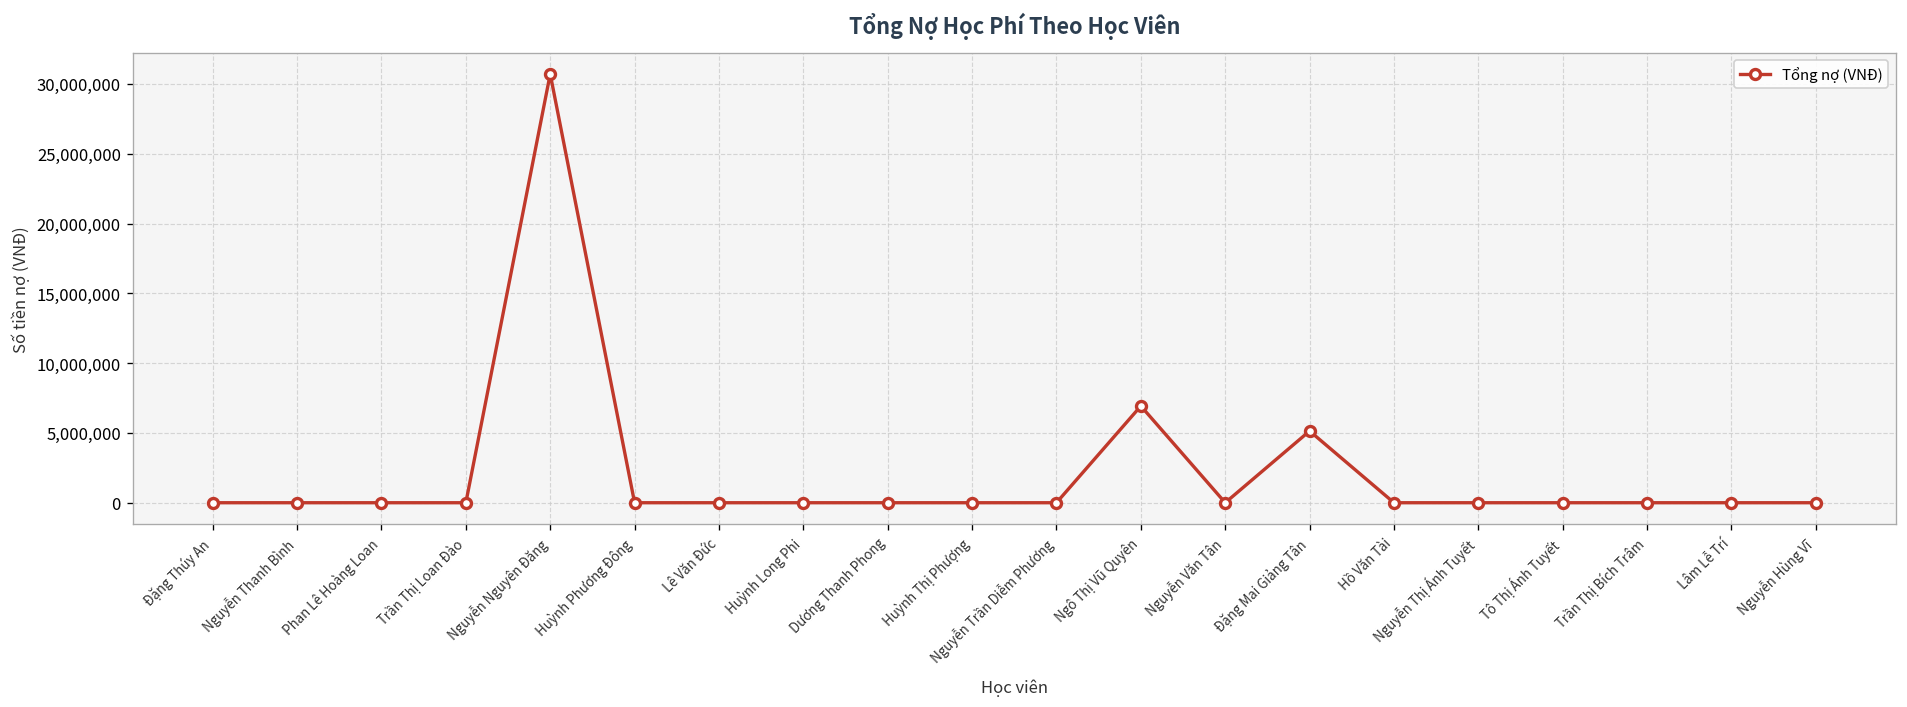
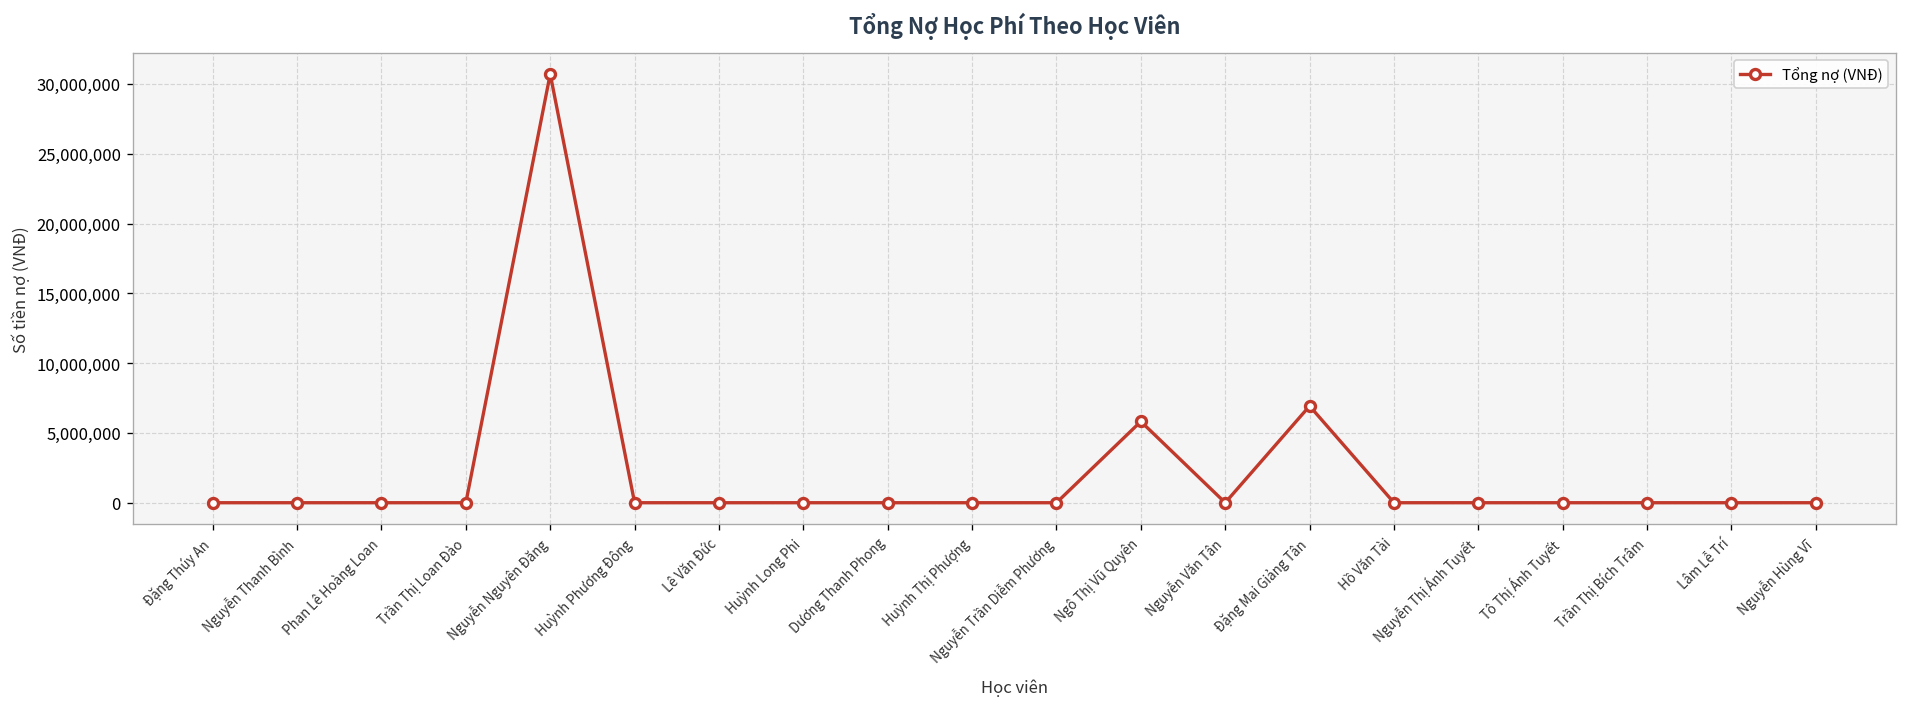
Ngô Thị Vũ Quyên: 6,900,000 -> 5,800,000
Đặng Mai Giảng Tân: 5,100,000 -> 6,900,000
